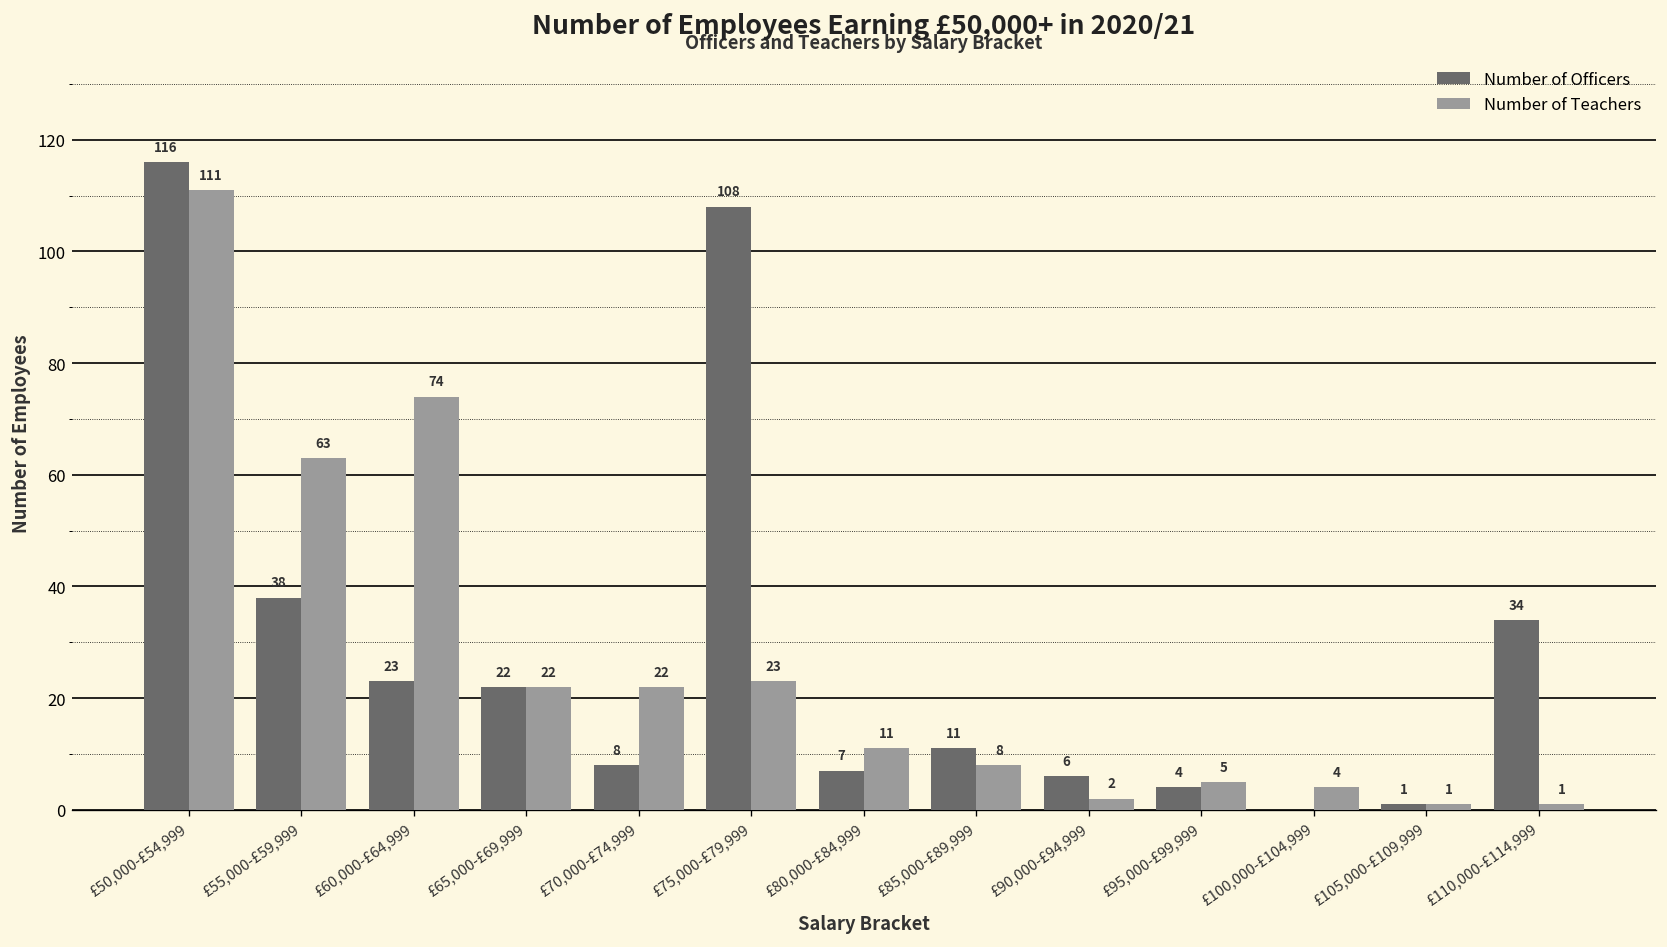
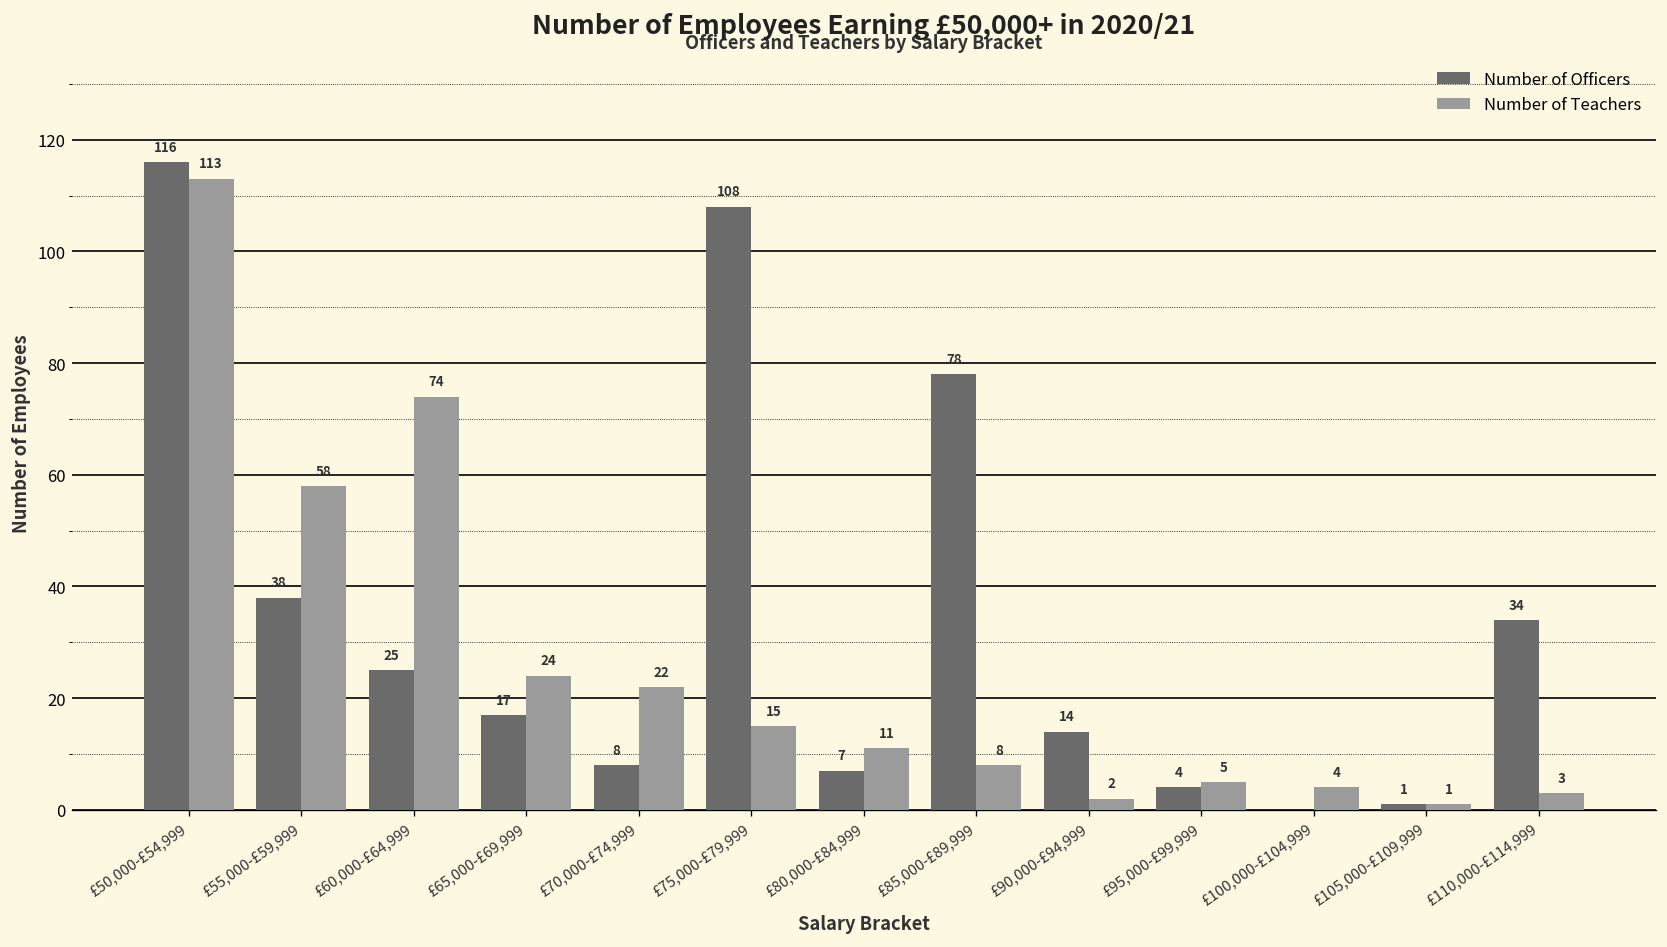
Number of Teachers, £50,000-£54,999: 111 -> 113
Number of Teachers, £55,000-£59,999: 63 -> 58
Number of Officers, £60,000-£64,999: 23 -> 25
Number of Officers, £65,000-£69,999: 22 -> 17
Number of Teachers, £65,000-£69,999: 22 -> 24
Number of Teachers, £75,000-£79,999: 23 -> 15
Number of Officers, £85,000-£89,999: 11 -> 78
Number of Officers, £90,000-£94,999: 6 -> 14
Number of Teachers, £110,000-£114,999: 1 -> 3
